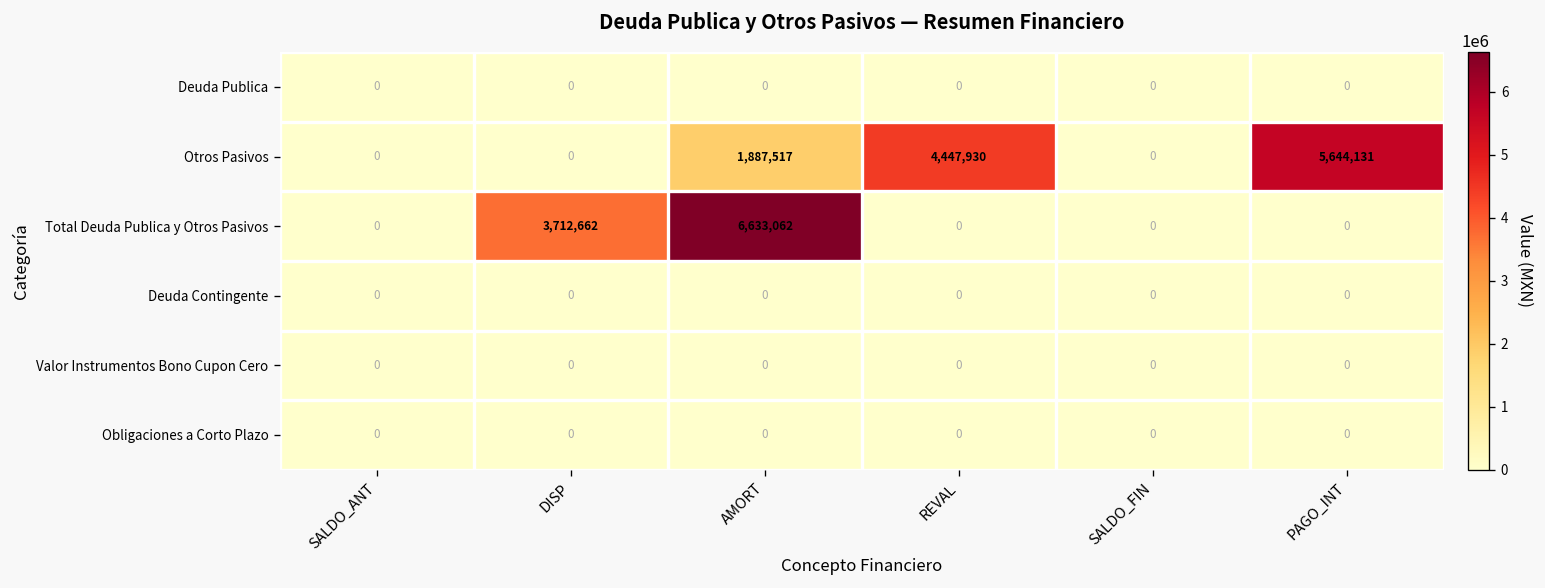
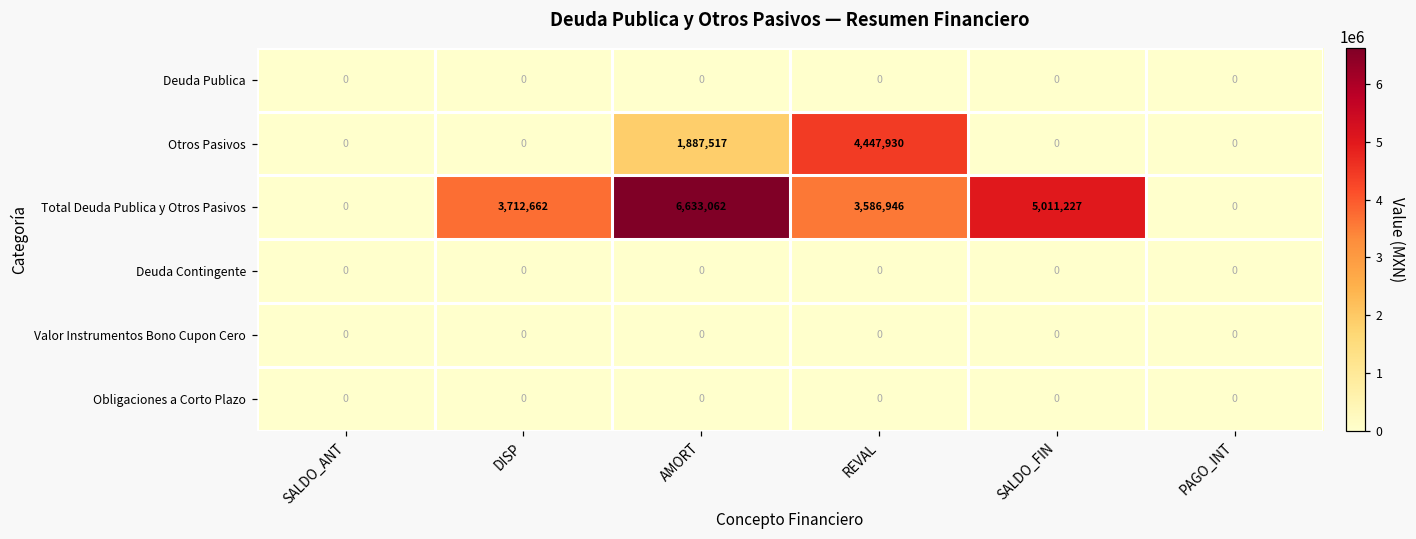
Otros Pasivos, PAGO_INT: 5,644,131 -> 0
Total Deuda Publica y Otros Pasivos, REVAL: 0 -> 3,586,946
Total Deuda Publica y Otros Pasivos, SALDO_FIN: 0 -> 5,011,227
